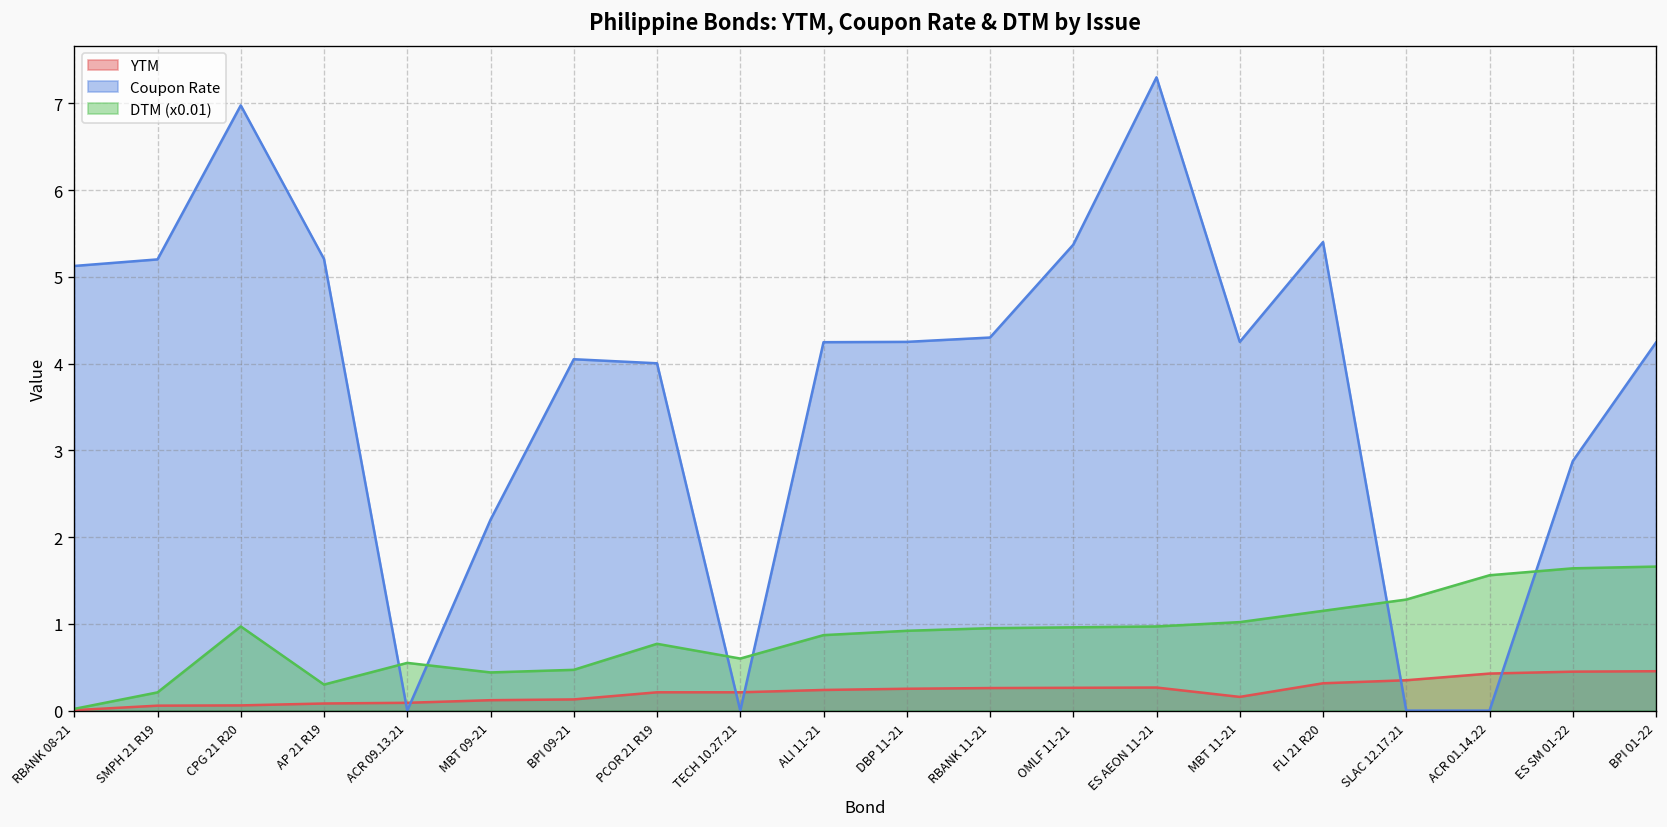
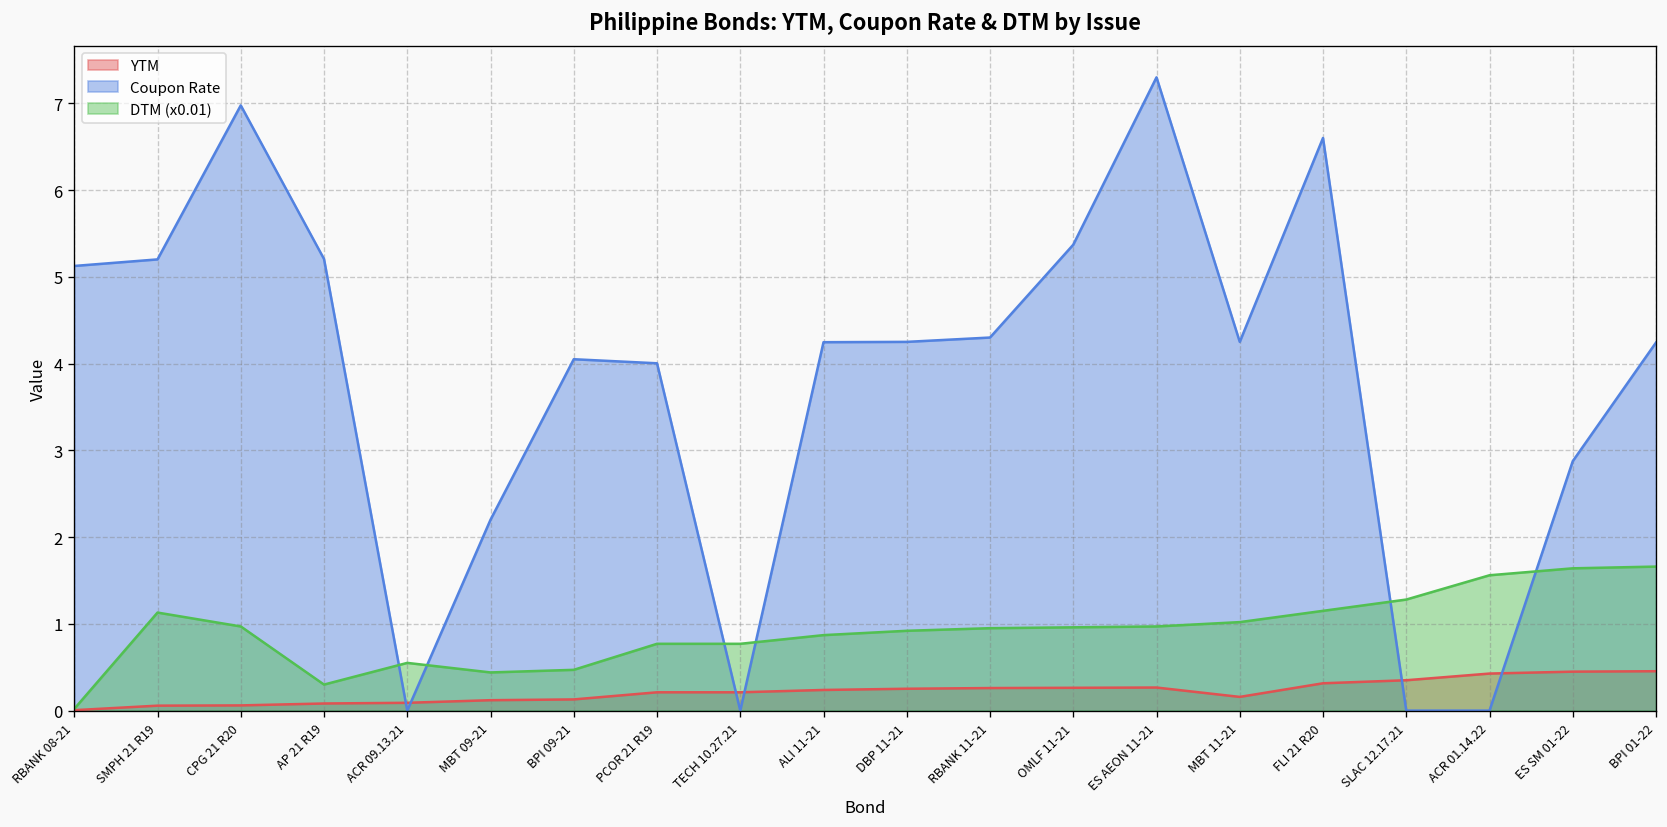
DTM (x0.01), SMPH 21 R19: 0.2 -> 1.1
DTM (x0.01), TECH 10.27.21: 0.6 -> 0.8
Coupon Rate, FLI 21 R20: 5.4 -> 6.6
